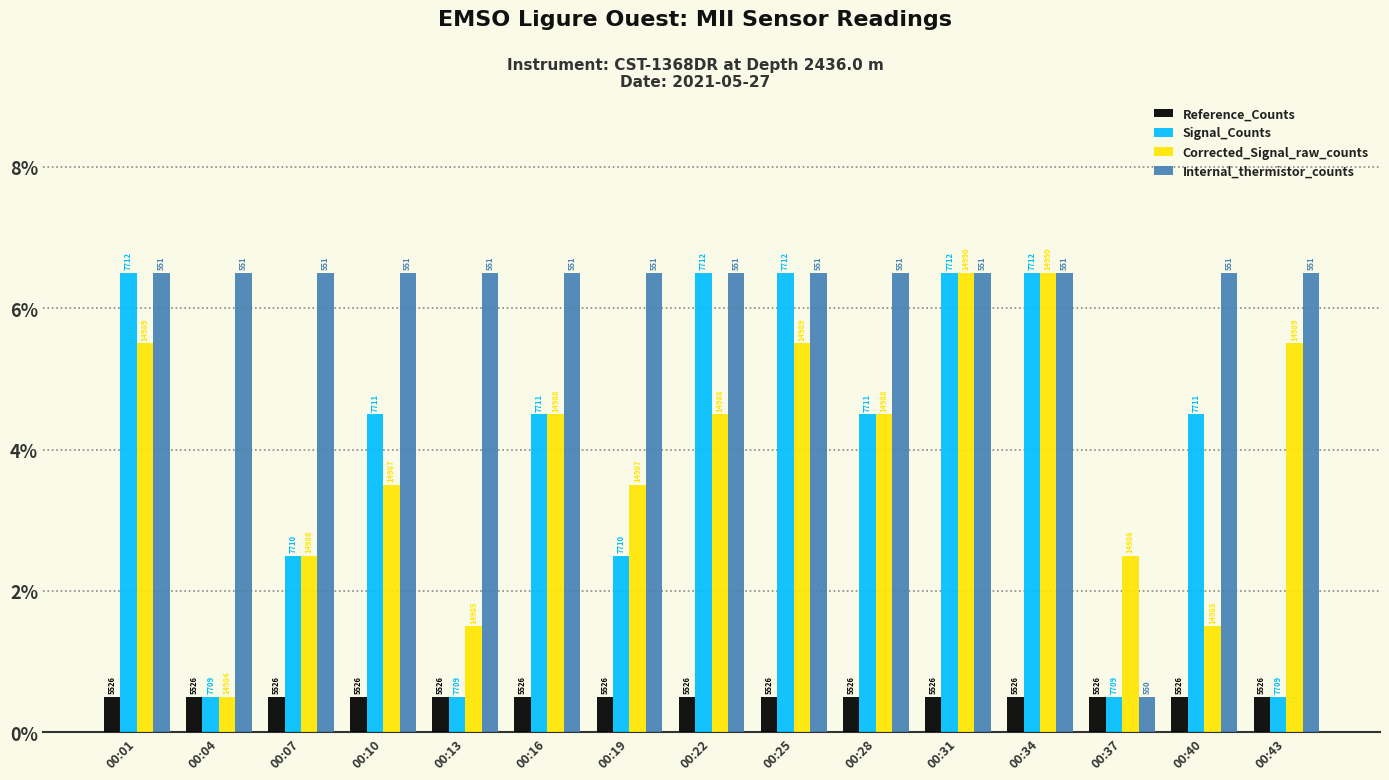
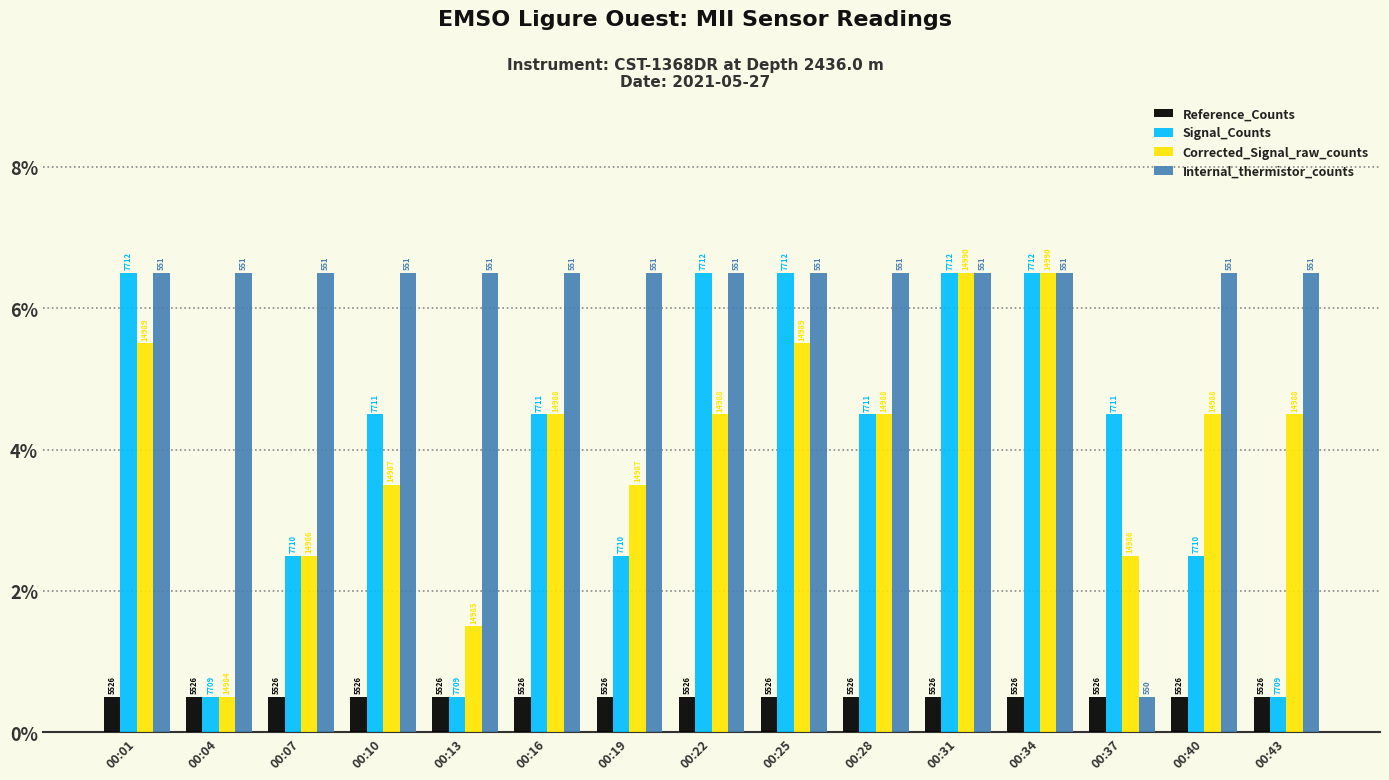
Signal_Counts, 00:37: 7709 -> 7711
Signal_Counts, 00:40: 7711 -> 7710
Corrected_Signal_raw_counts, 00:40: 14985 -> 14988
Corrected_Signal_raw_counts, 00:43: 14989 -> 14988
